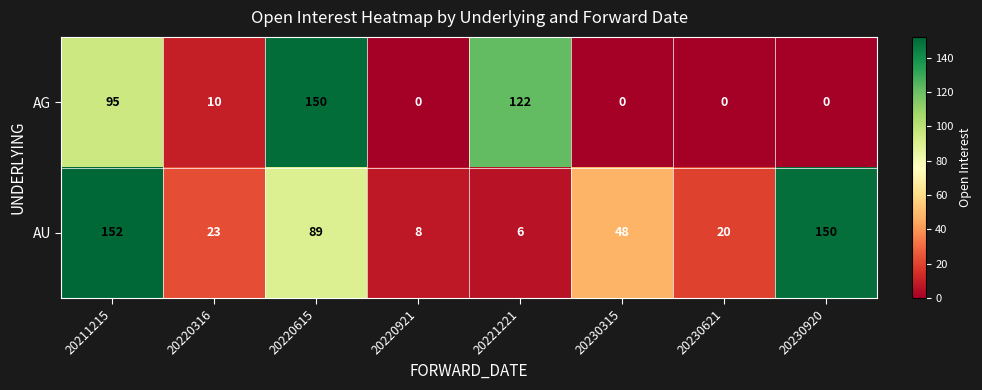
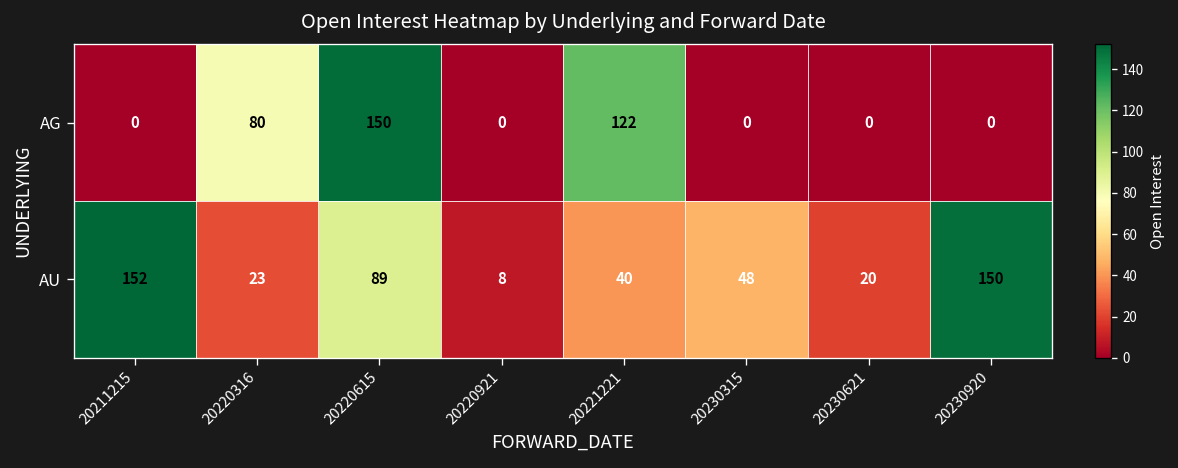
AG, 20211215: 95 -> 0
AG, 20220316: 10 -> 80
AU, 20221221: 6 -> 40
